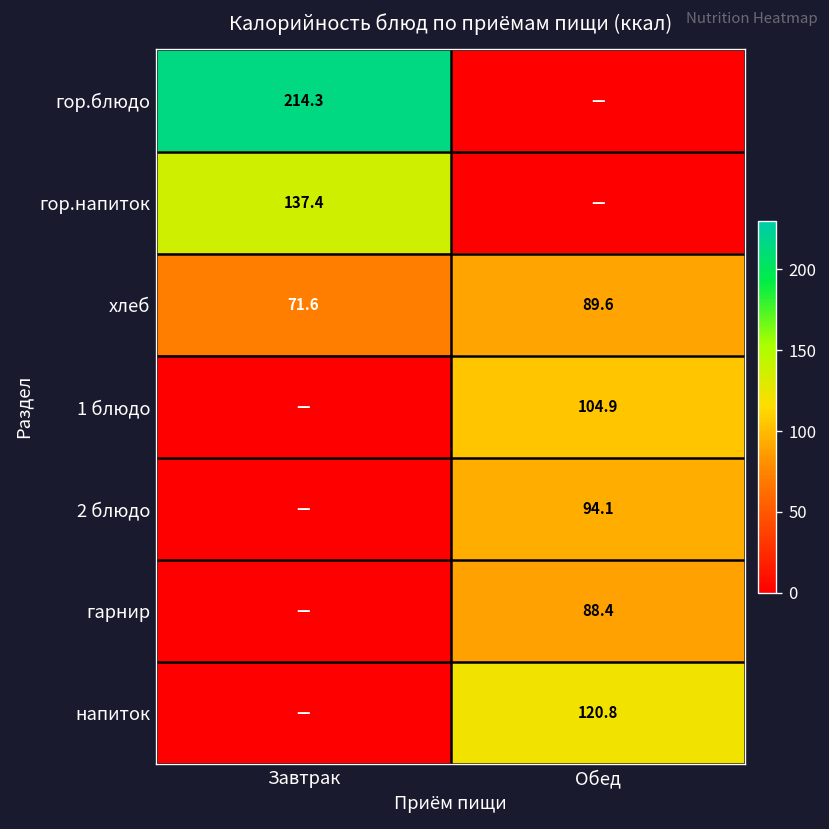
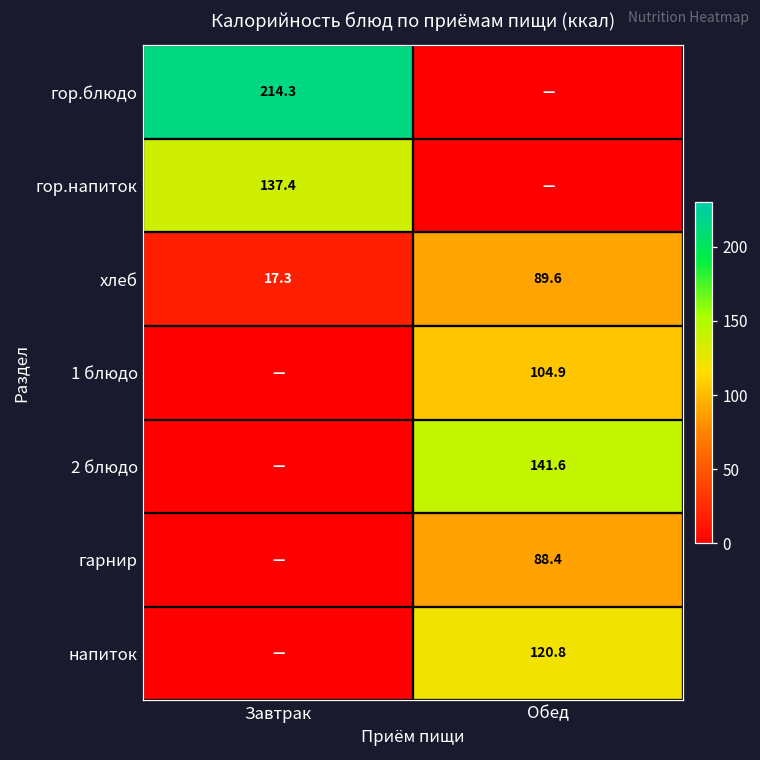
хлеб, Завтрак: 71.6 -> 17.3
2 блюдо, Обед: 94.1 -> 141.6
